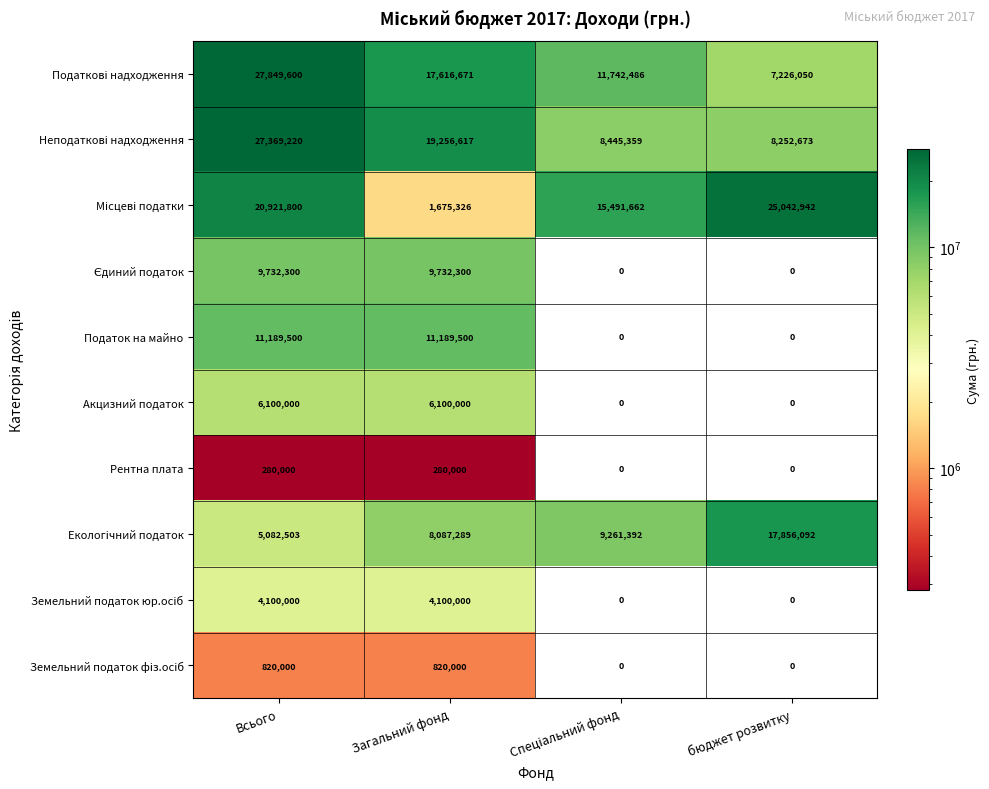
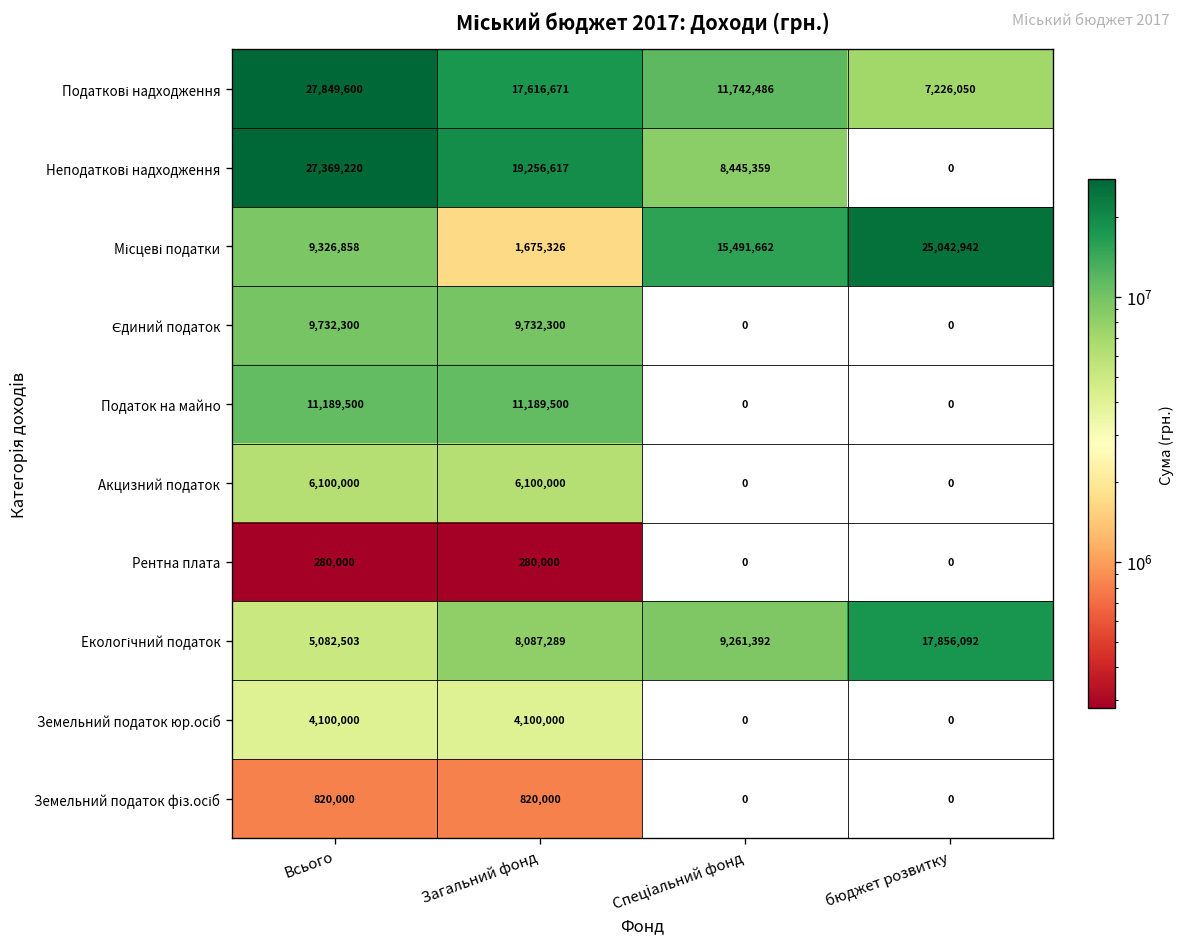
Неподаткові надходження, бюджет розвитку: 8,252,673 -> 0
Місцеві податки, Всього: 20,921,800 -> 9,326,858
